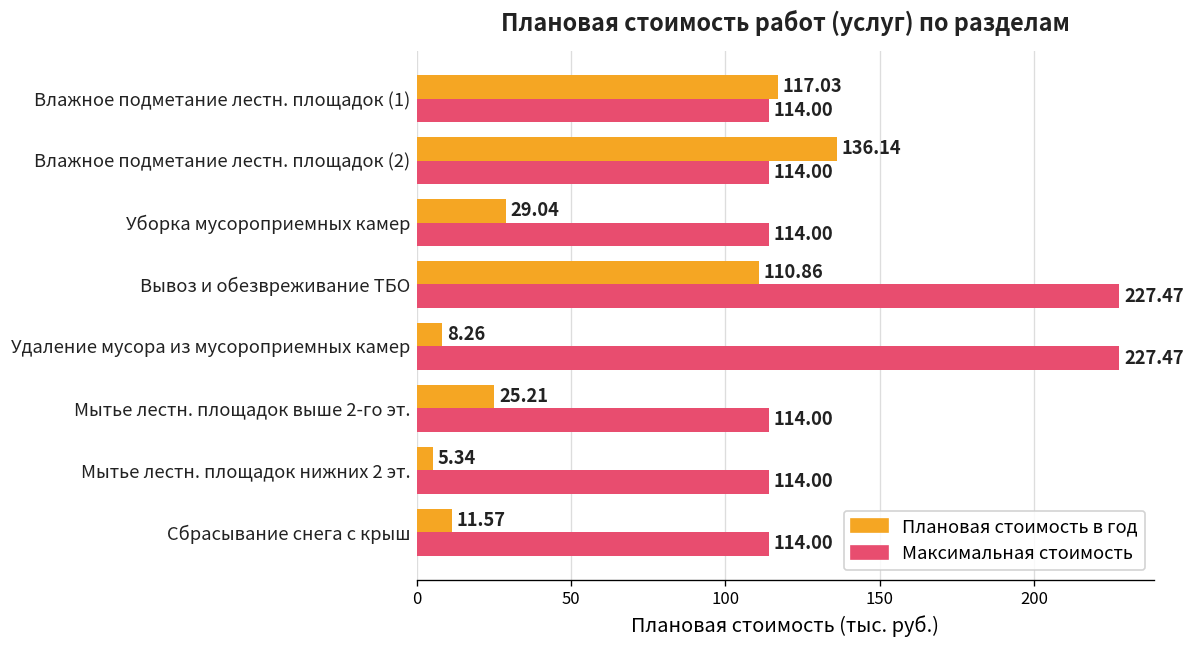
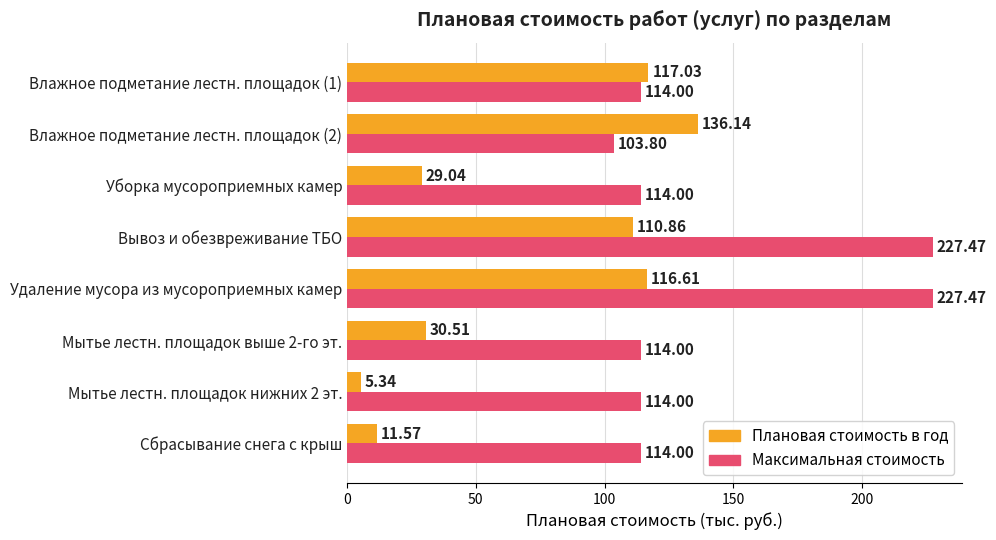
Максимальная стоимость, Влажное подметание лестн. площадок (2): 114.00 -> 103.80
Плановая стоимость в год, Удаление мусора из мусороприемных камер: 8.26 -> 116.61
Плановая стоимость в год, Мытье лестн. площадок выше 2-го эт.: 25.21 -> 30.51
